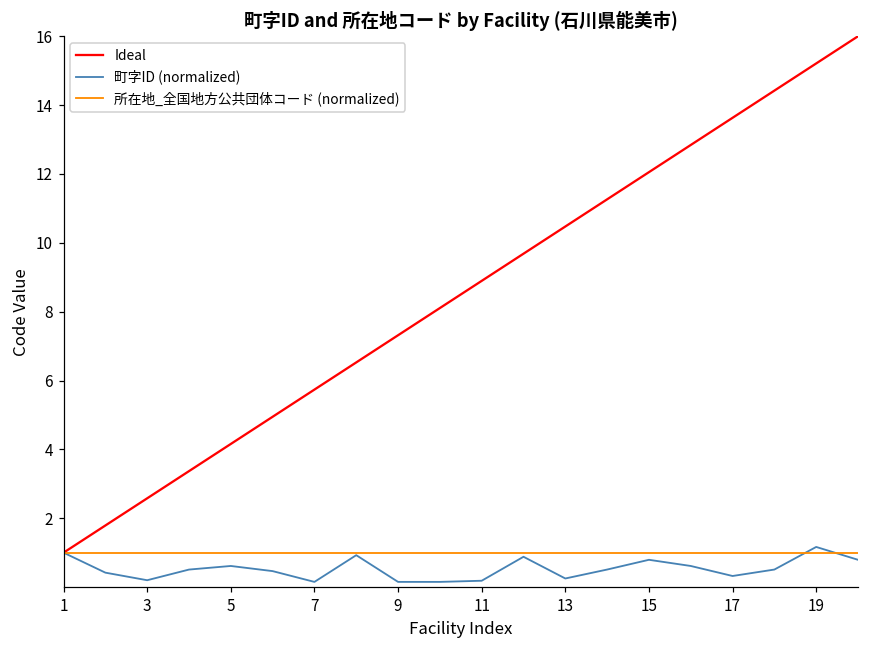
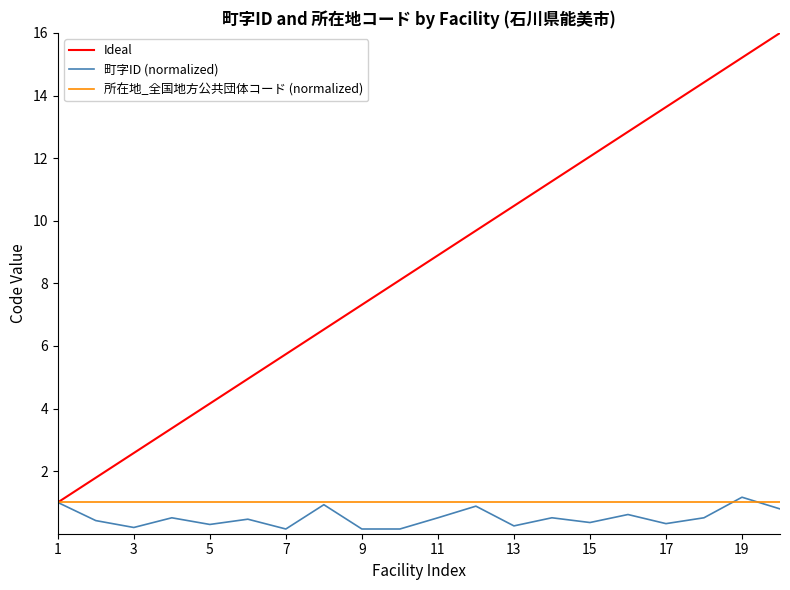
町字ID (normalized), 5: 0.6 -> 0.3
町字ID (normalized), 11: 0.2 -> 0.5
町字ID (normalized), 15: 0.8 -> 0.4
